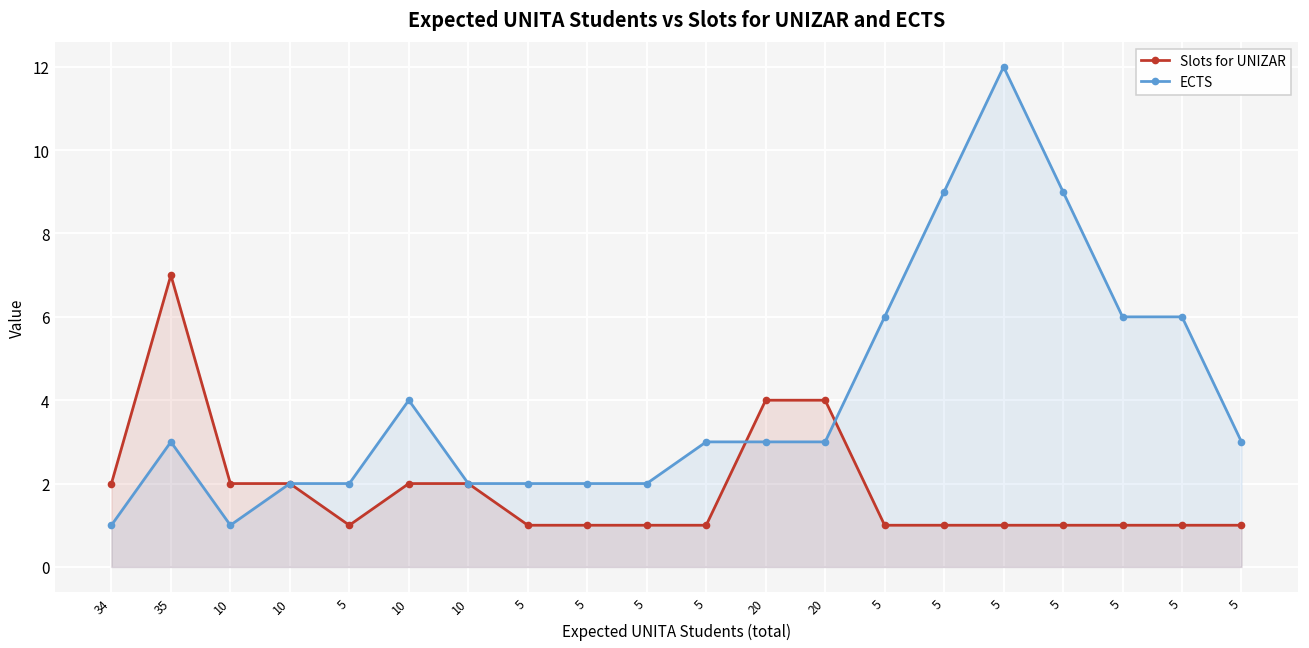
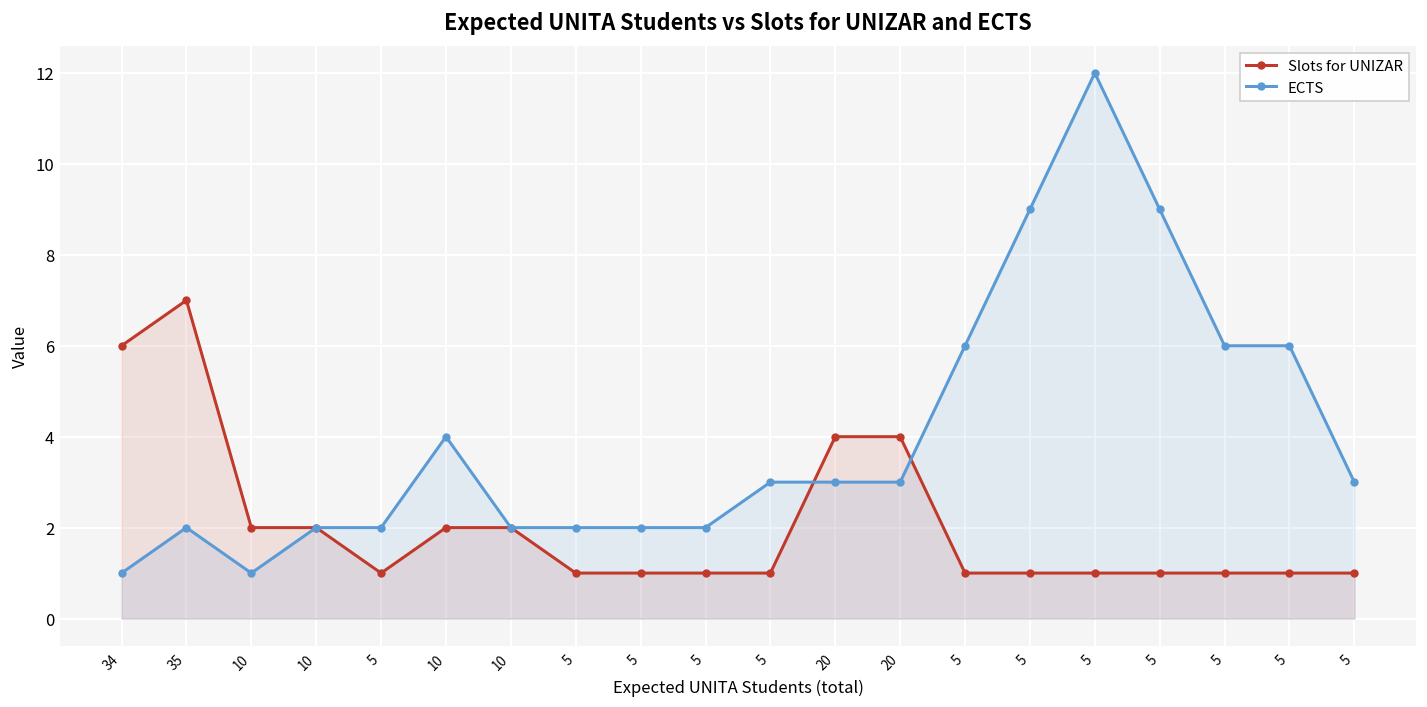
Slots for UNIZAR, 34: 2 -> 6
ECTS, 35: 3 -> 2
